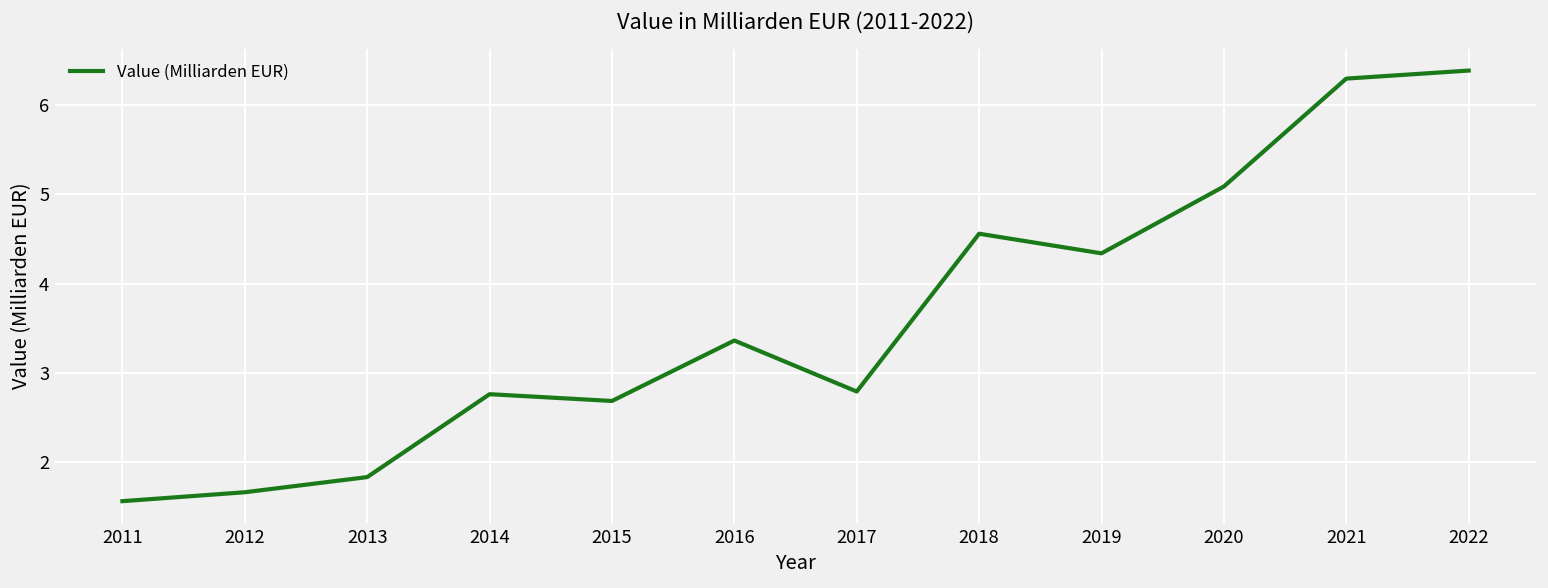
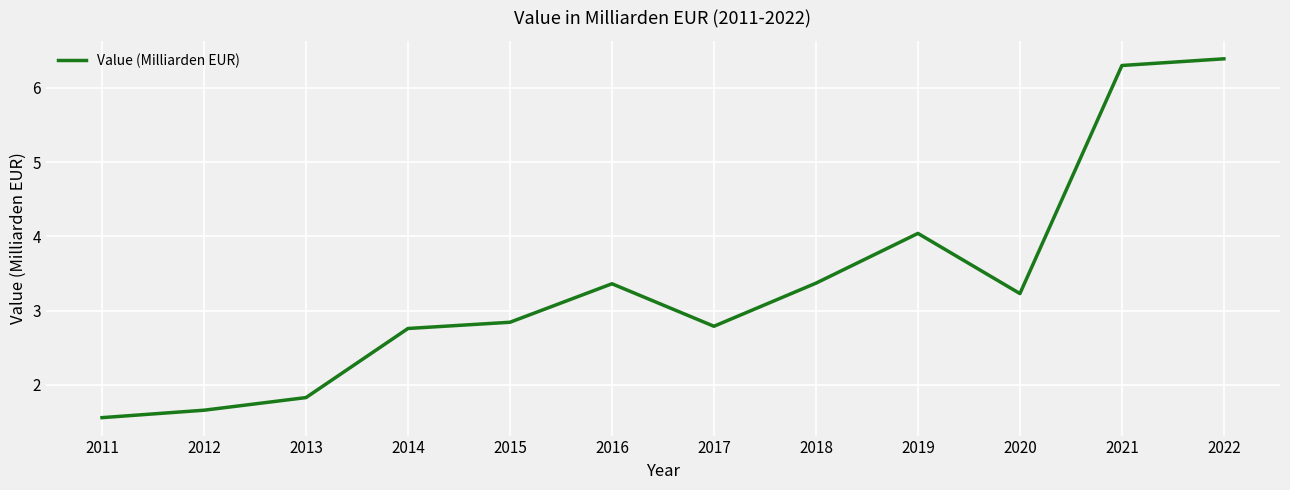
2015: 2.7 -> 2.8
2018: 4.6 -> 3.4
2019: 4.3 -> 4.0
2020: 5.1 -> 3.2
